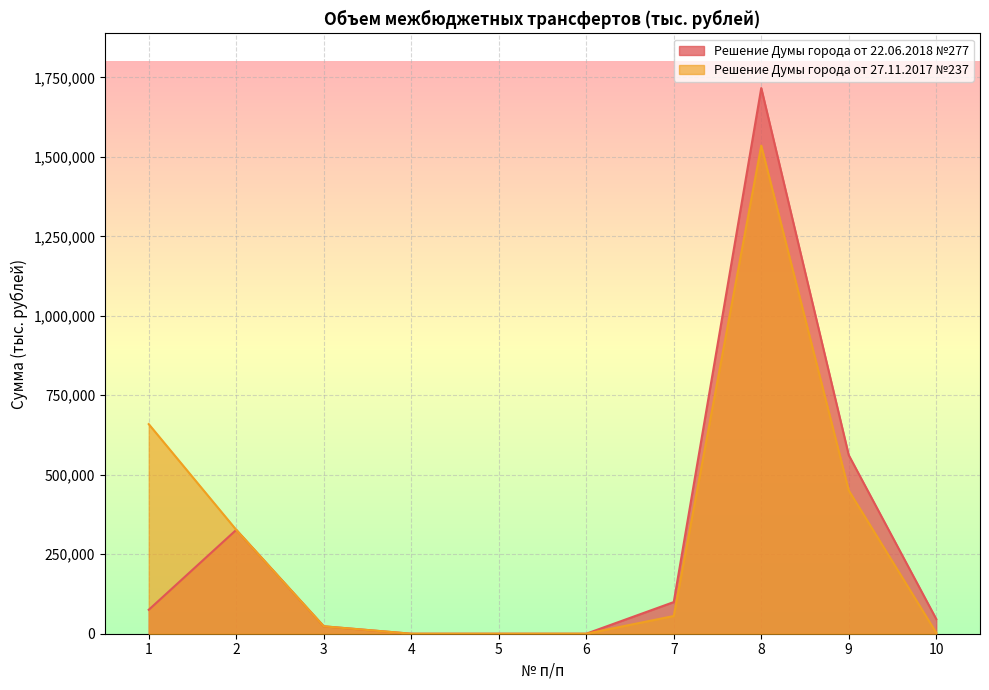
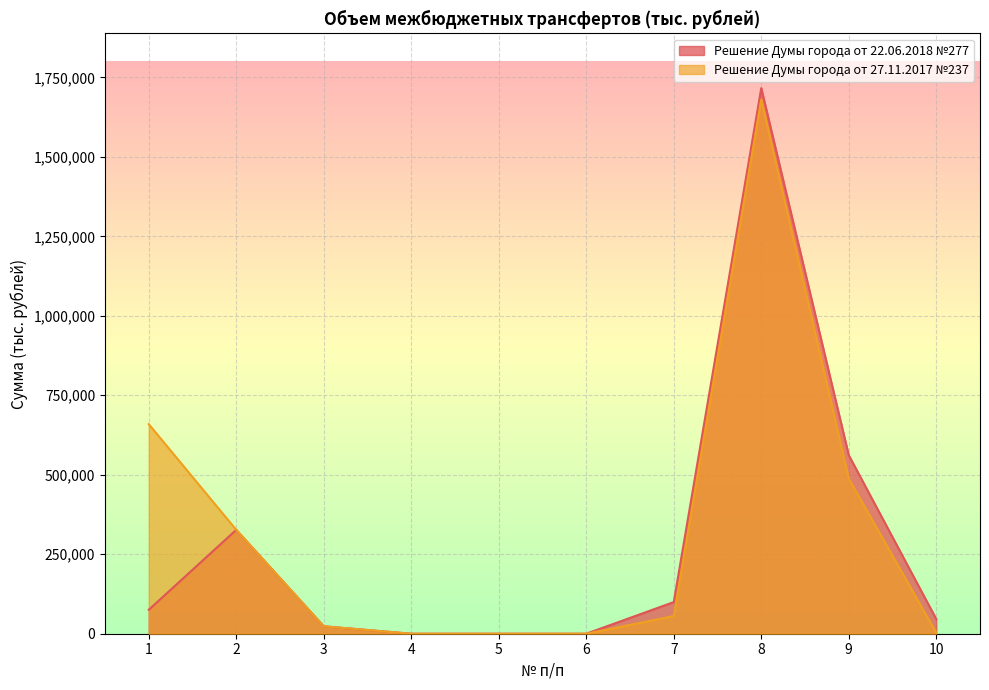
Решение Думы города от 27.11.2017 №237, 8: 1,540,000 -> 1,680,000
Решение Думы города от 27.11.2017 №237, 9: 450,000 -> 490,000
